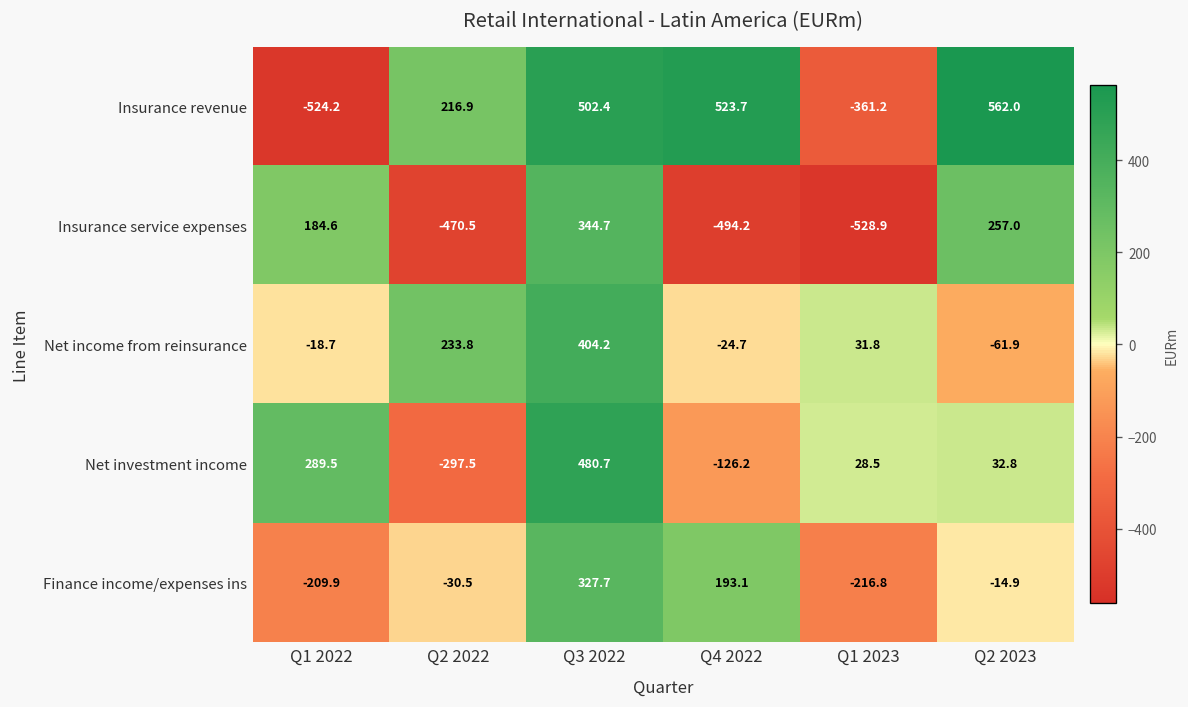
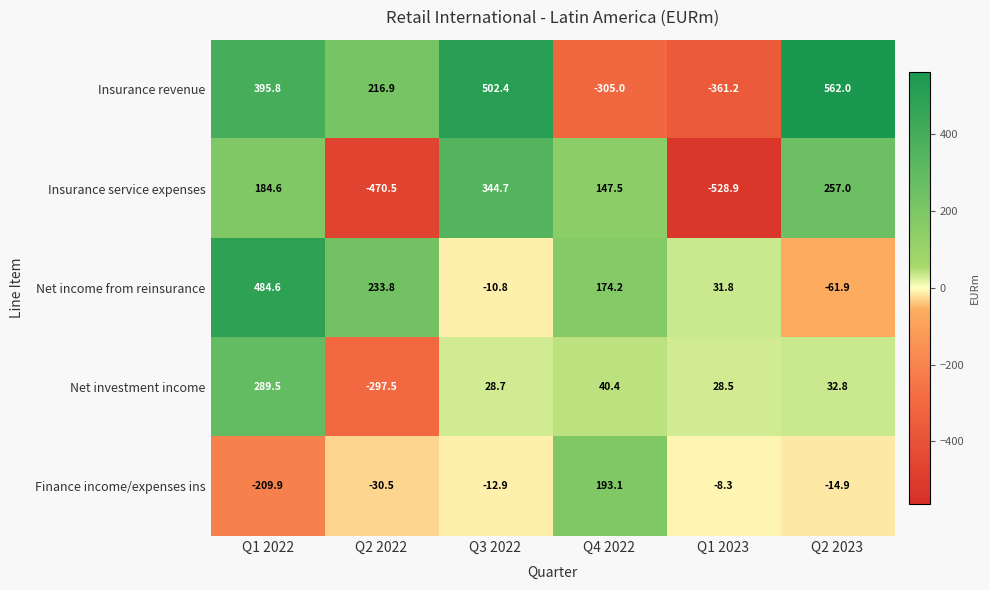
Insurance revenue, Q1 2022: -524.2 -> 395.8
Insurance revenue, Q4 2022: 523.7 -> -305.0
Insurance service expenses, Q4 2022: -494.2 -> 147.5
Net income from reinsurance, Q1 2022: -18.7 -> 484.6
Net income from reinsurance, Q3 2022: 404.2 -> -10.8
Net income from reinsurance, Q4 2022: -24.7 -> 174.2
Net investment income, Q3 2022: 480.7 -> 28.7
Net investment income, Q4 2022: -126.2 -> 40.4
Finance income/expenses ins, Q3 2022: 327.7 -> -12.9
Finance income/expenses ins, Q1 2023: -216.8 -> -8.3
